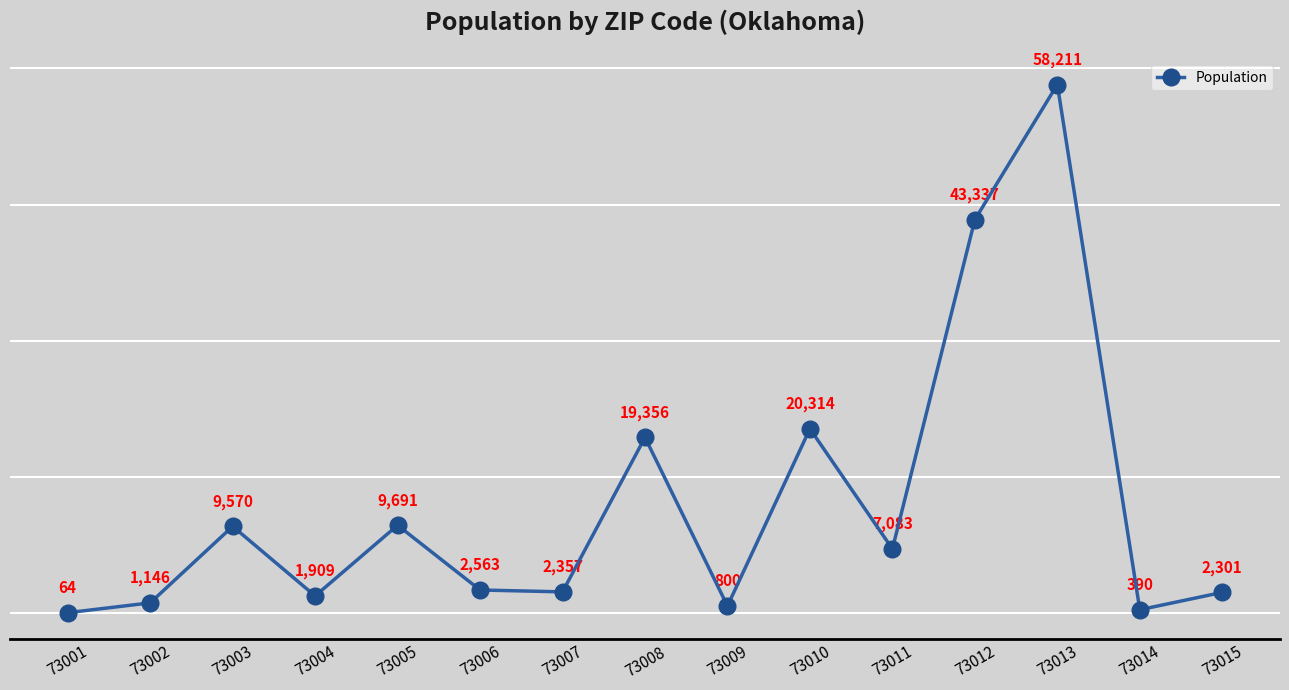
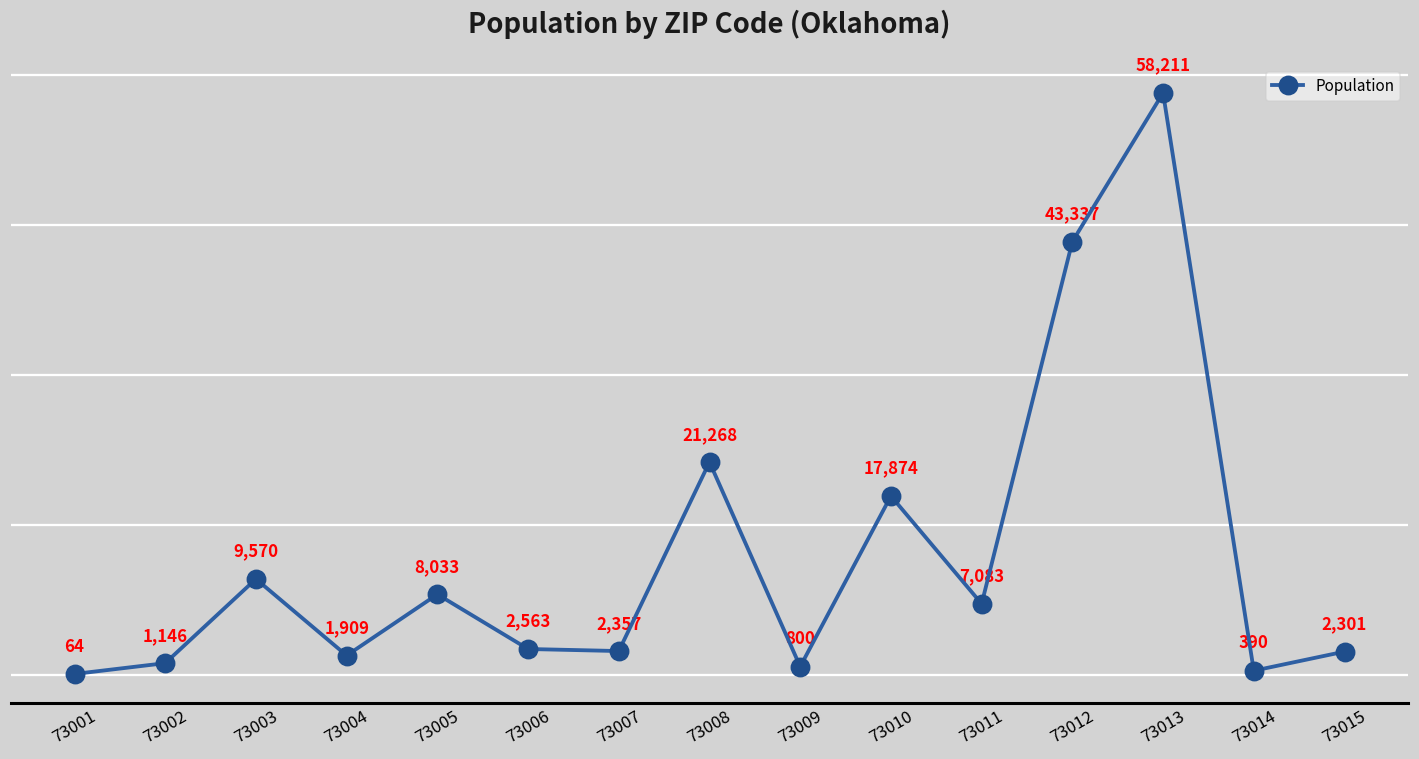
73005: 9,691 -> 8,033
73008: 19,356 -> 21,268
73010: 20,314 -> 17,874
